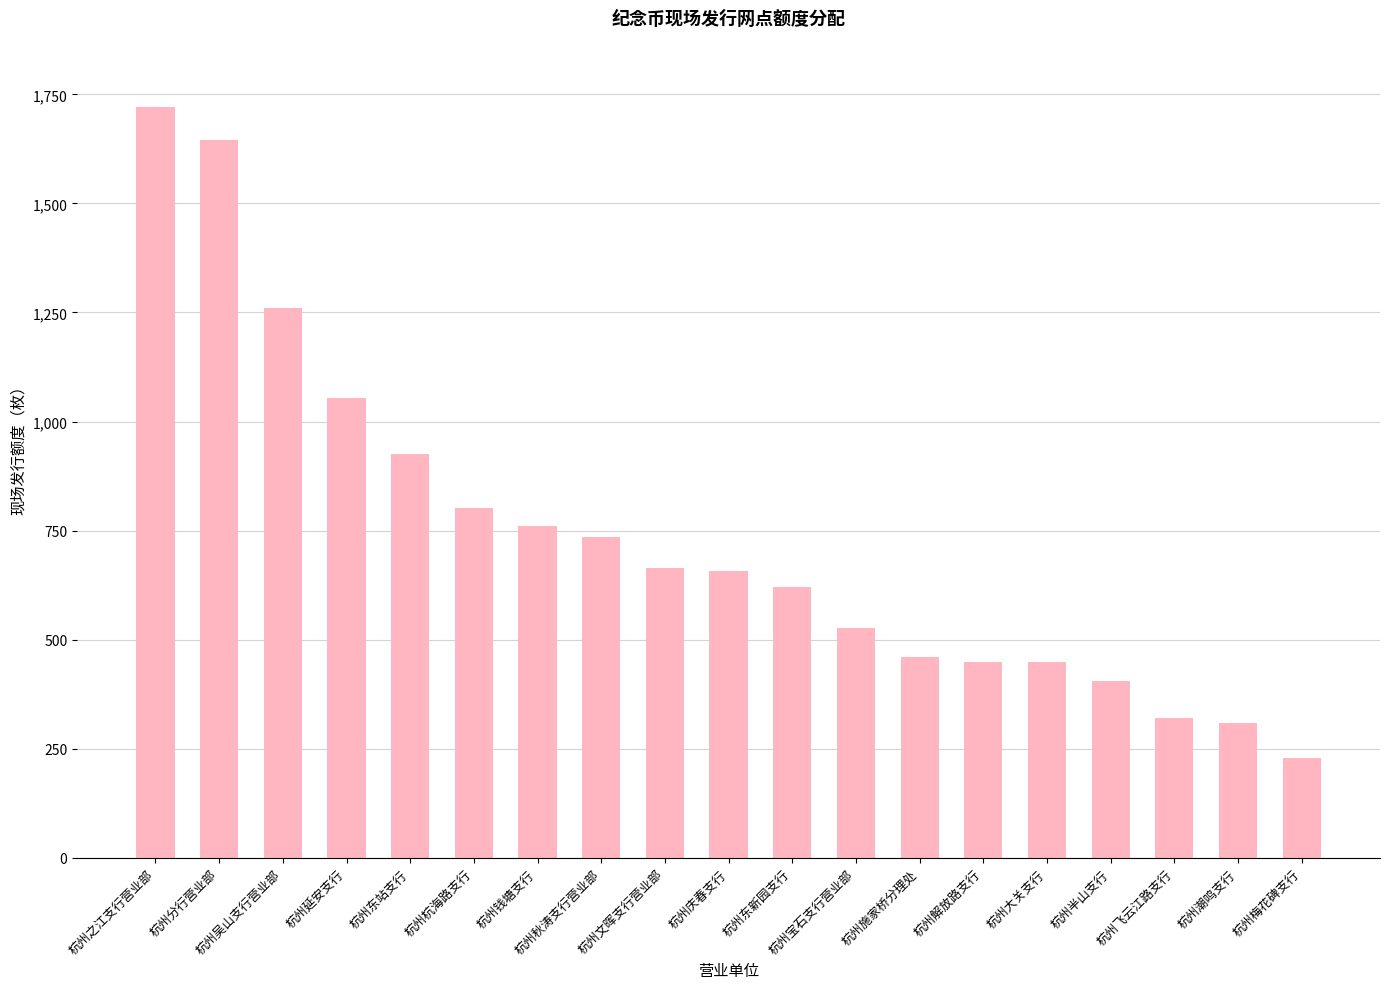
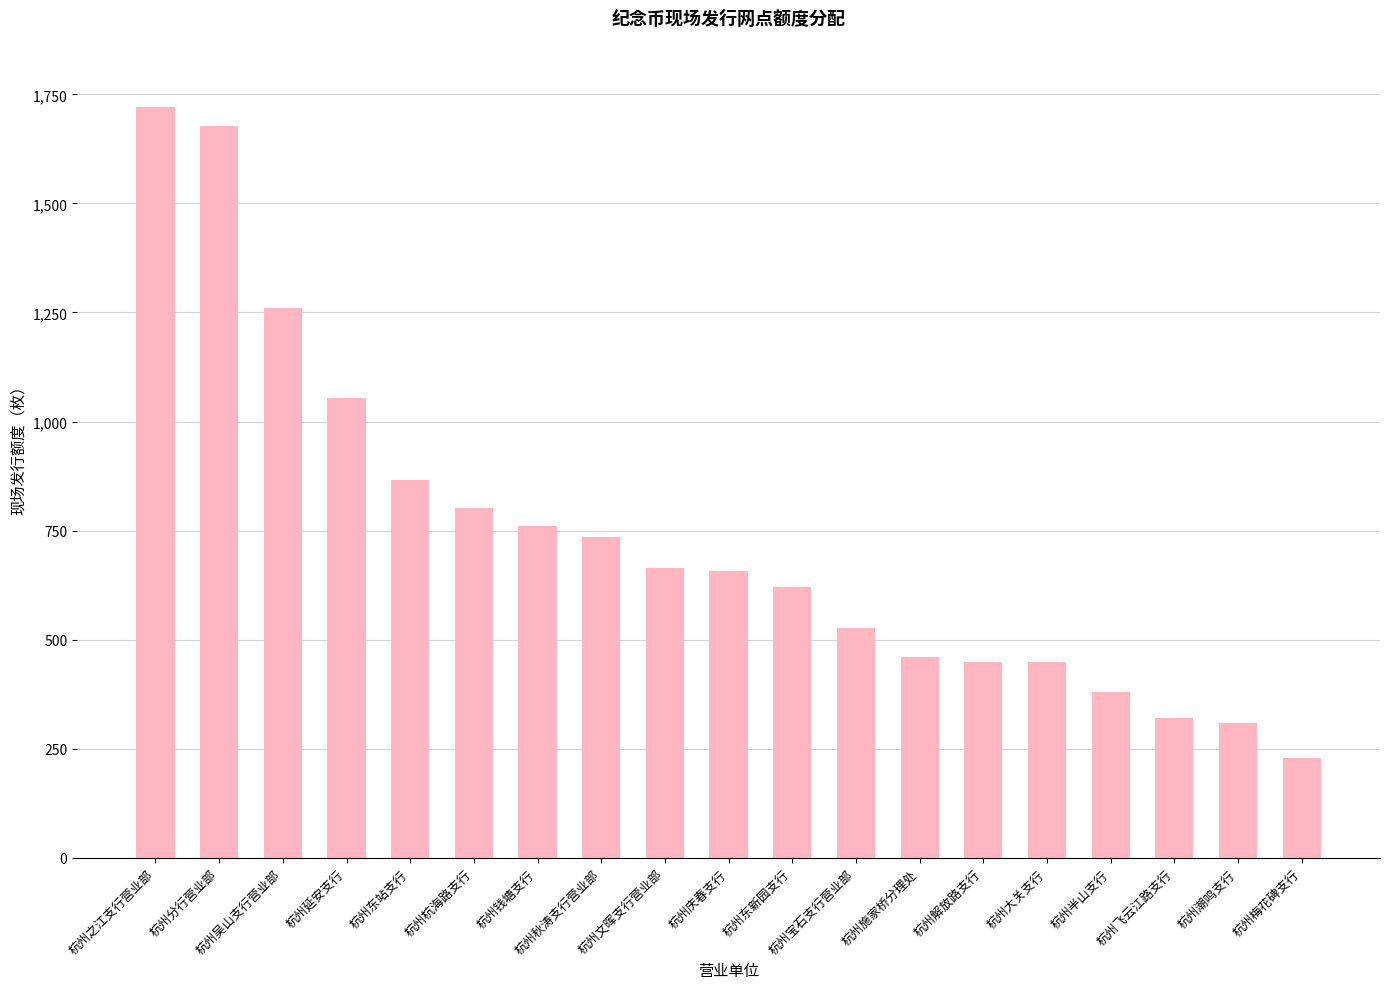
杭州分行营业部: 1,650 -> 1,680
杭州东站支行: 930 -> 870
杭州半山支行: 410 -> 380
